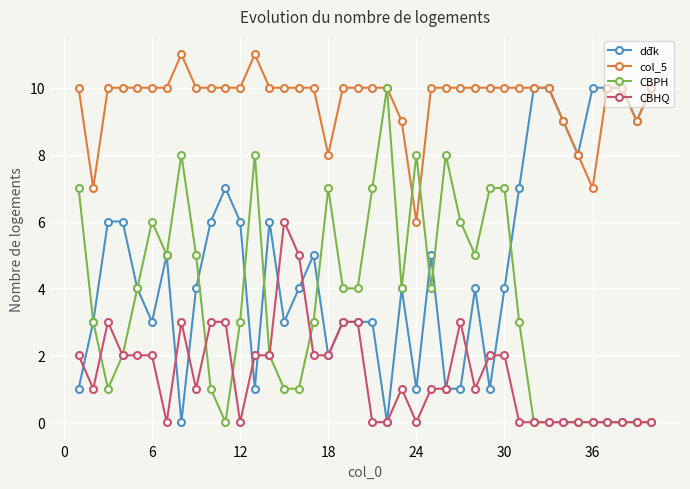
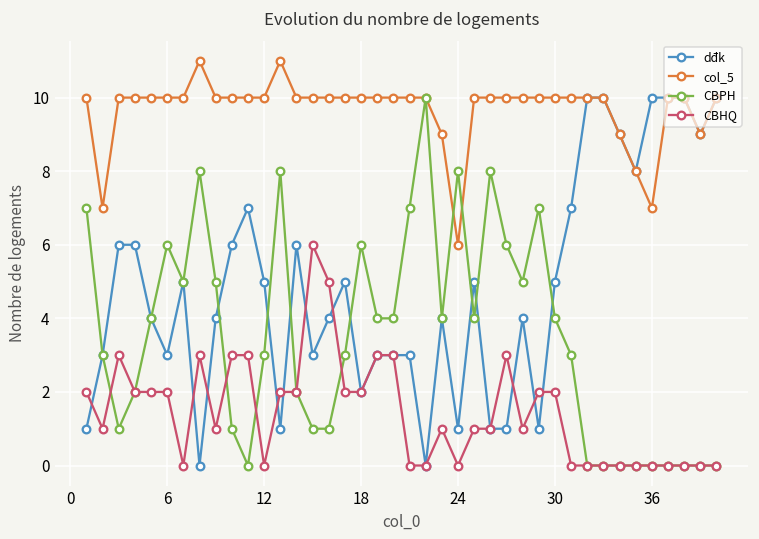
dđk, 12: 6 -> 5
col_5, 18: 8 -> 10
CBPH, 18: 7 -> 6
dđk, 30: 4 -> 5
CBPH, 30: 7 -> 4
